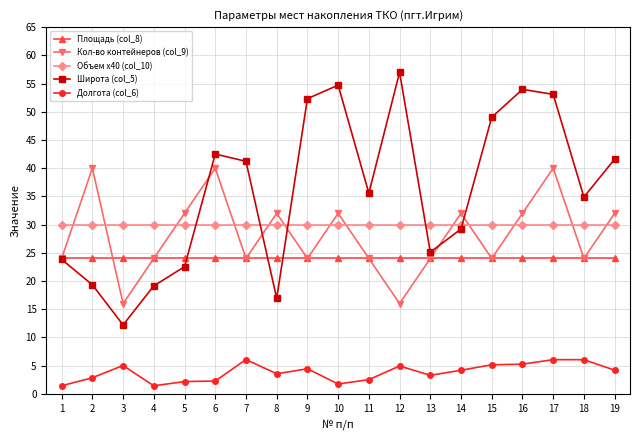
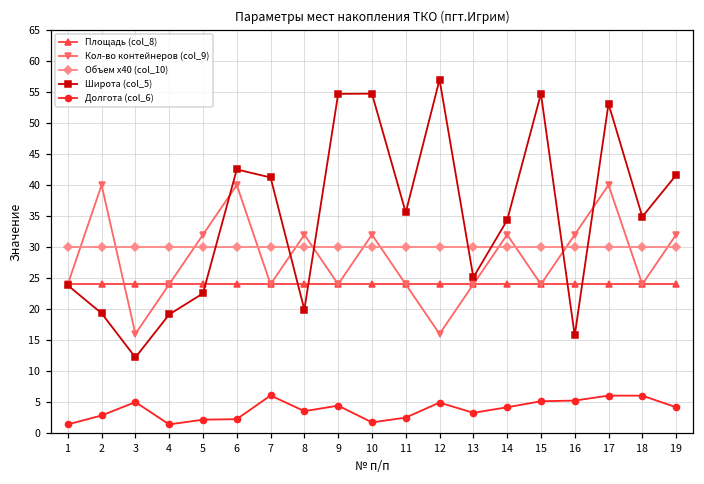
Широта (col_5), 8: 17 -> 20
Широта (col_5), 9: 52 -> 55
Широта (col_5), 14: 29 -> 34
Широта (col_5), 15: 49 -> 55
Широта (col_5), 16: 54 -> 16
